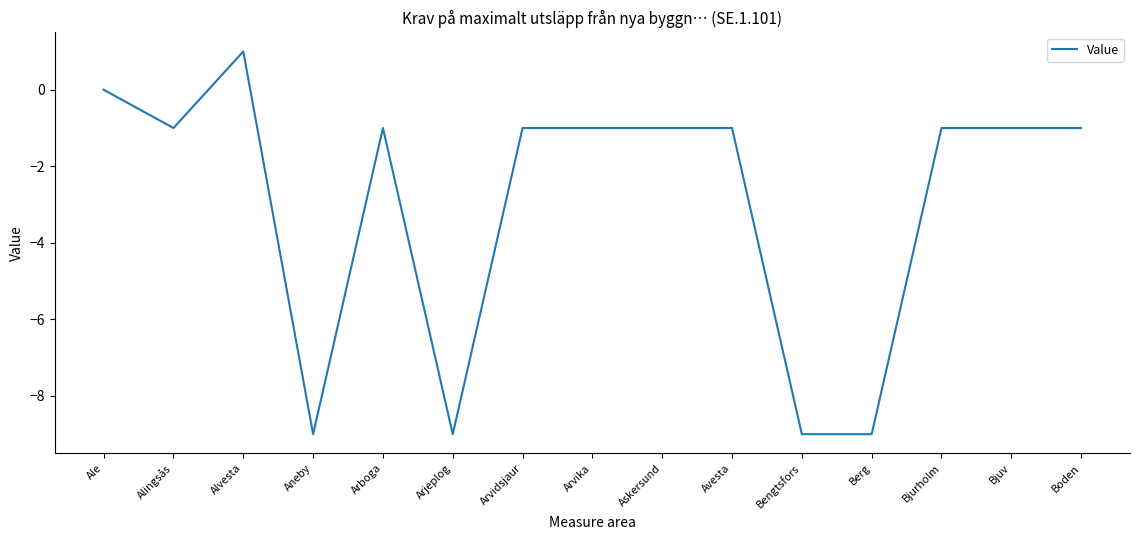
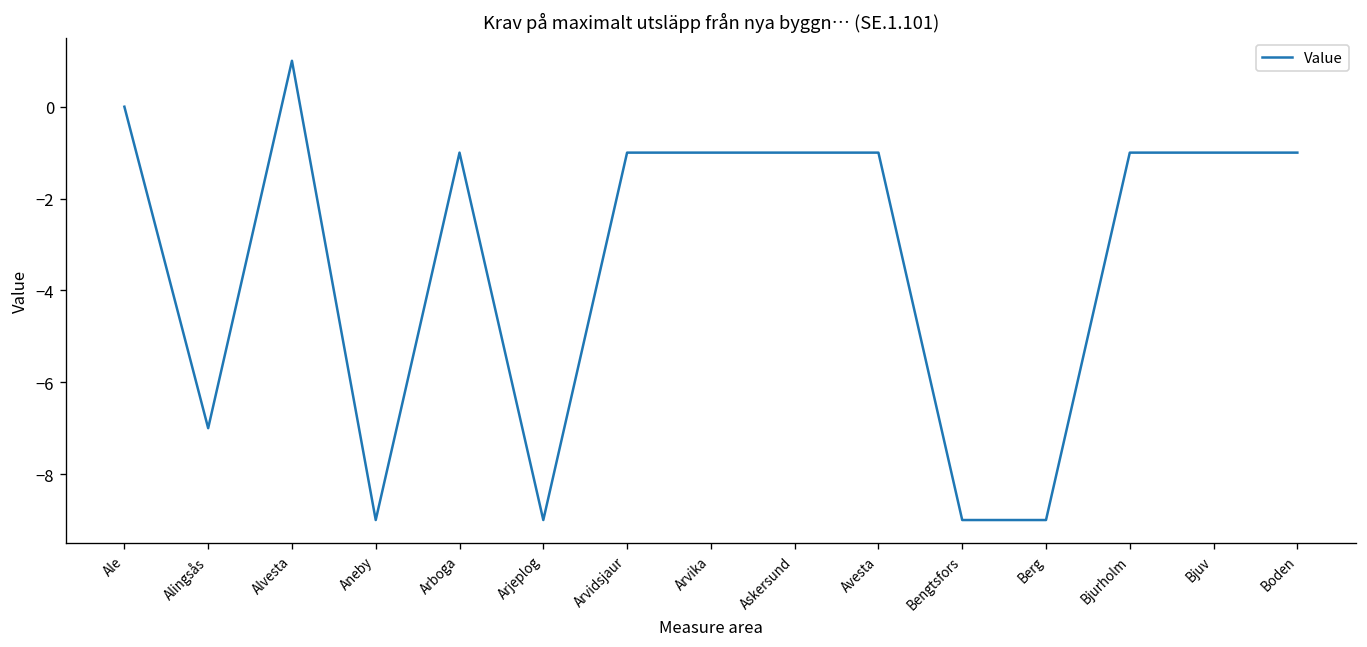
Alingsås: -1 -> -7
